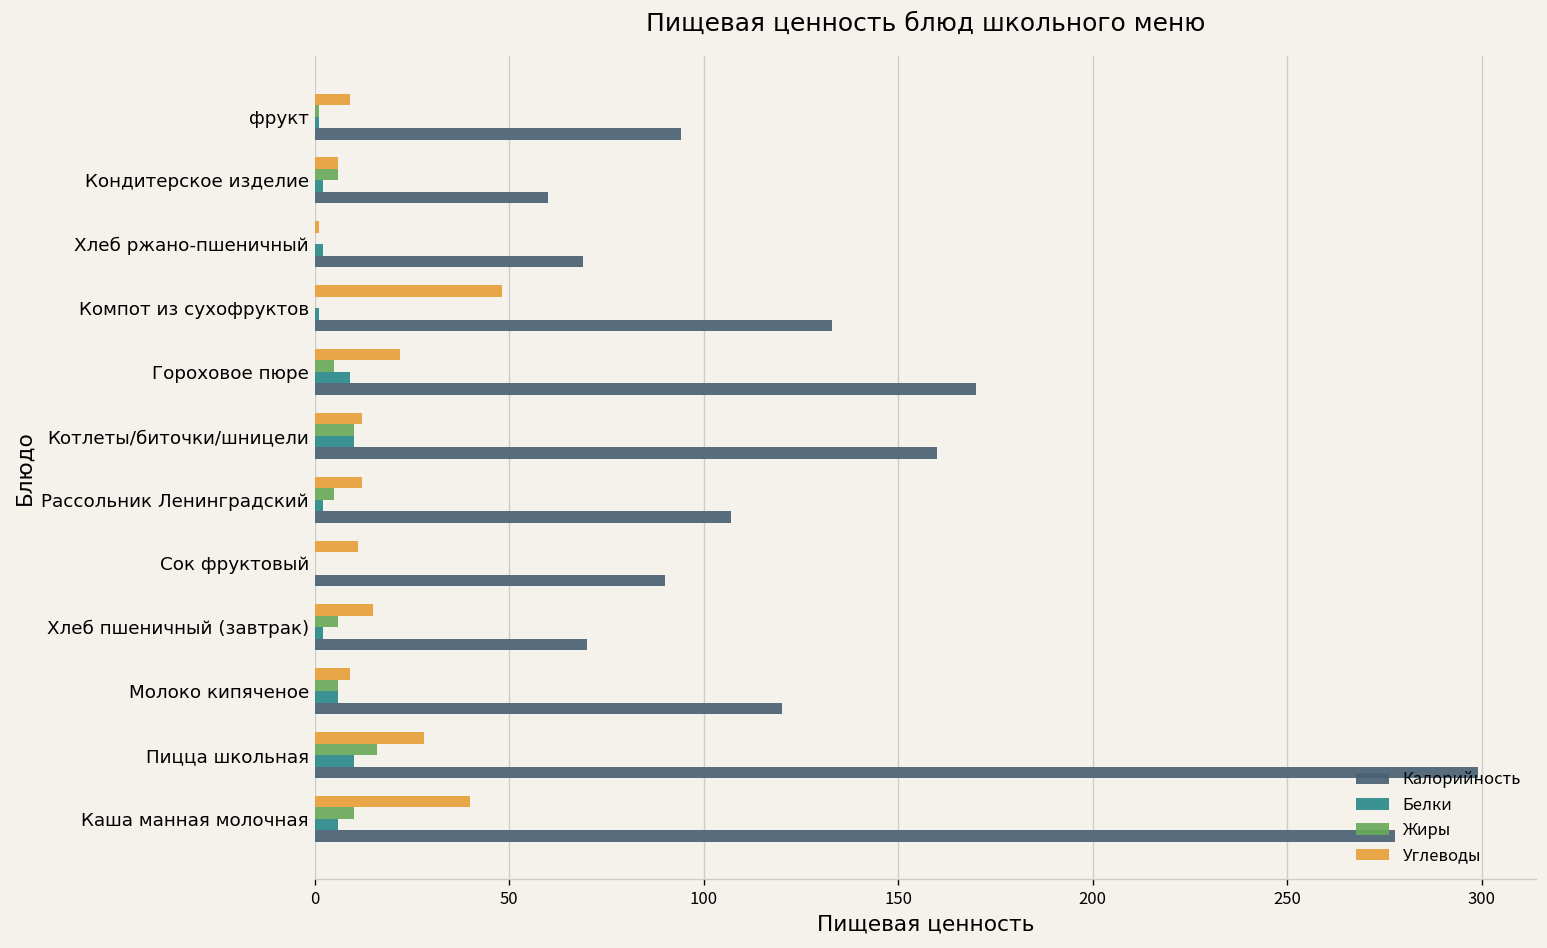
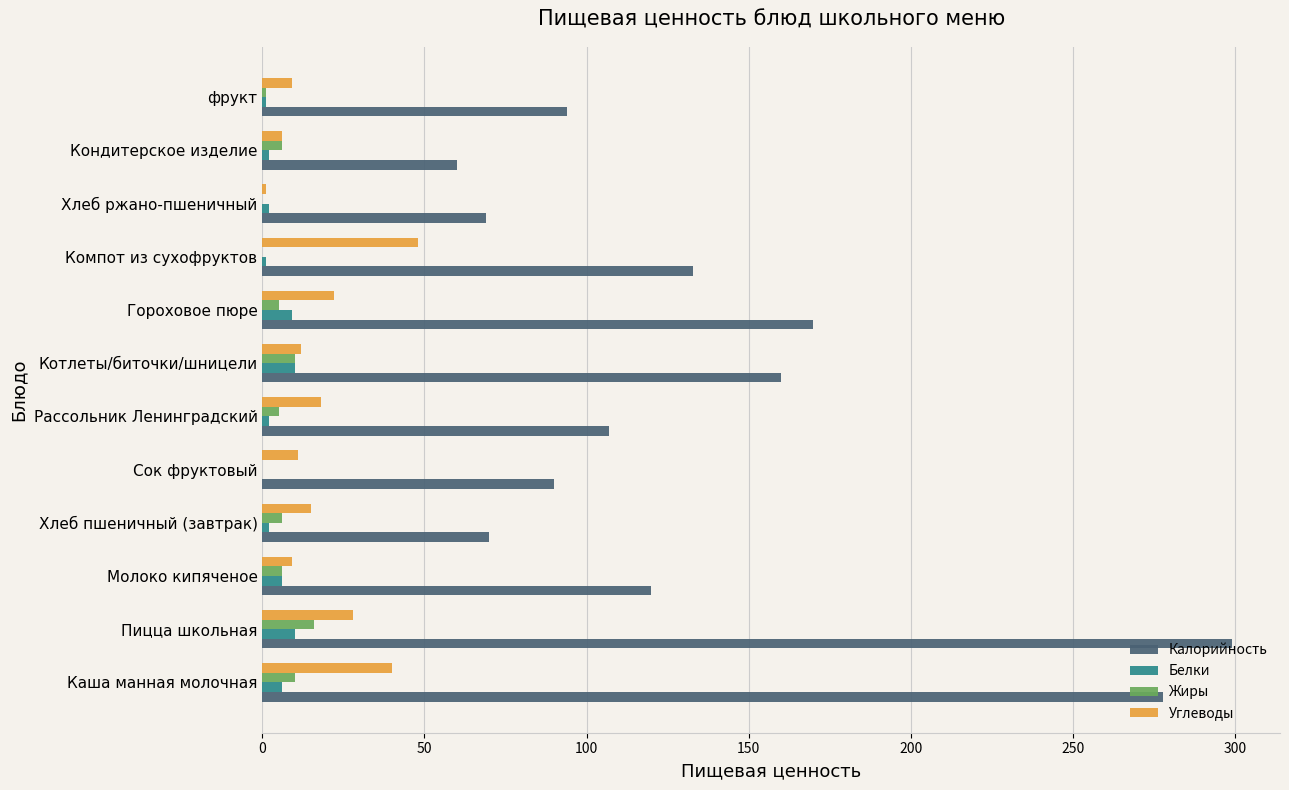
Углеводы, Рассольник Ленинградский: 12 -> 18
